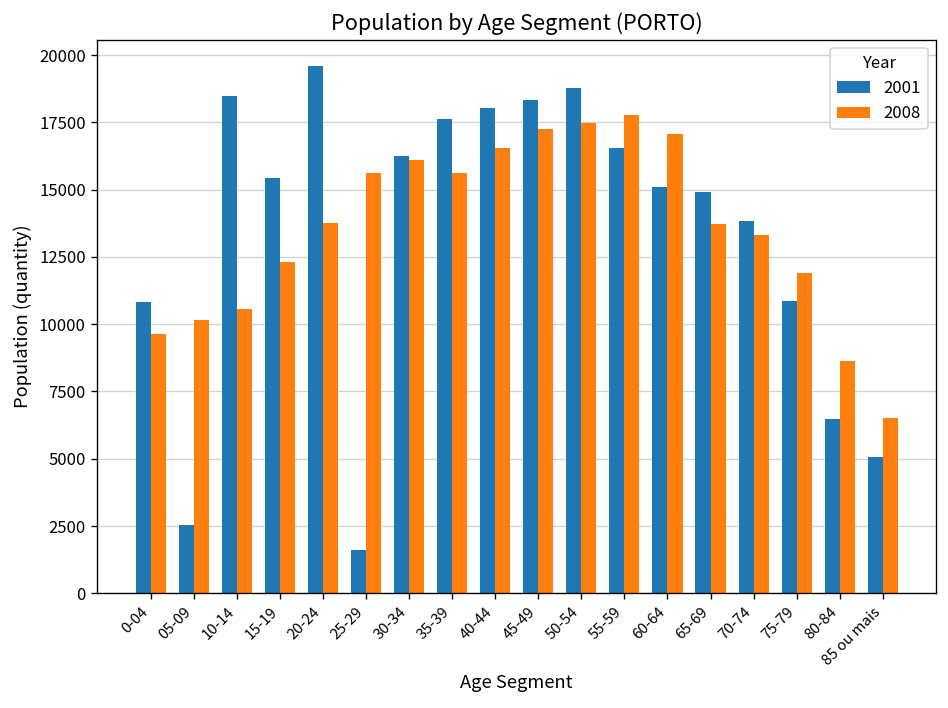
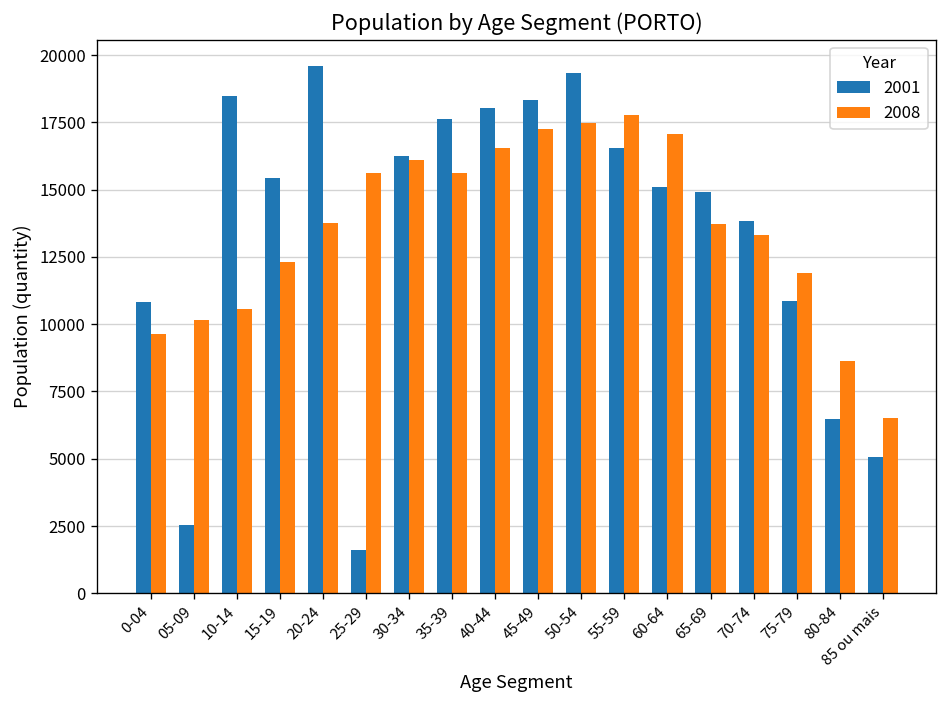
2001, 50-54: 18800 -> 19300
